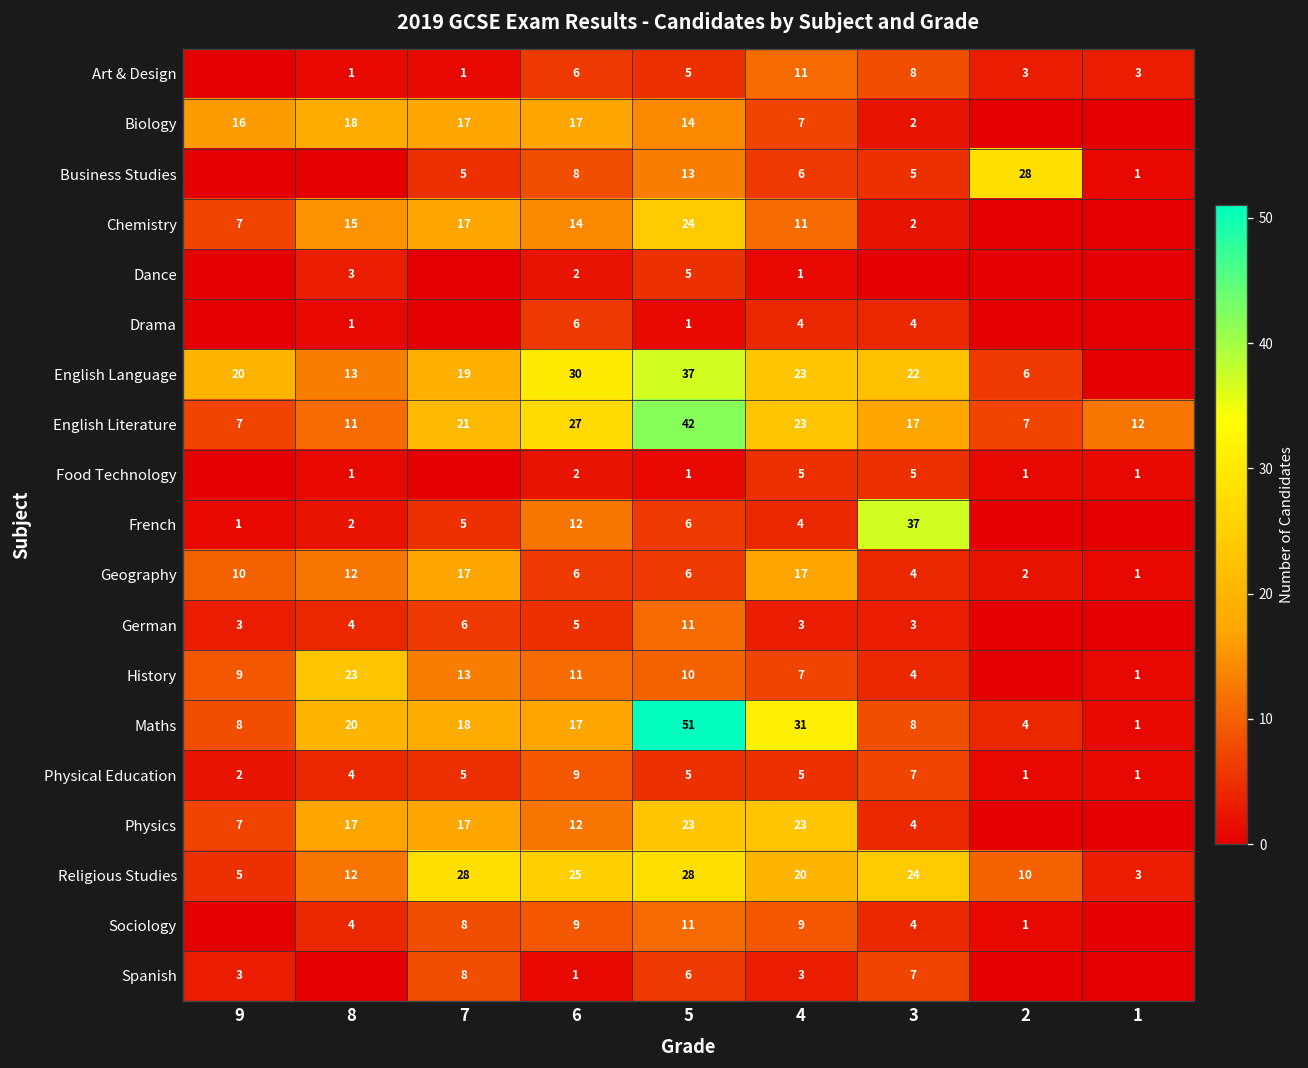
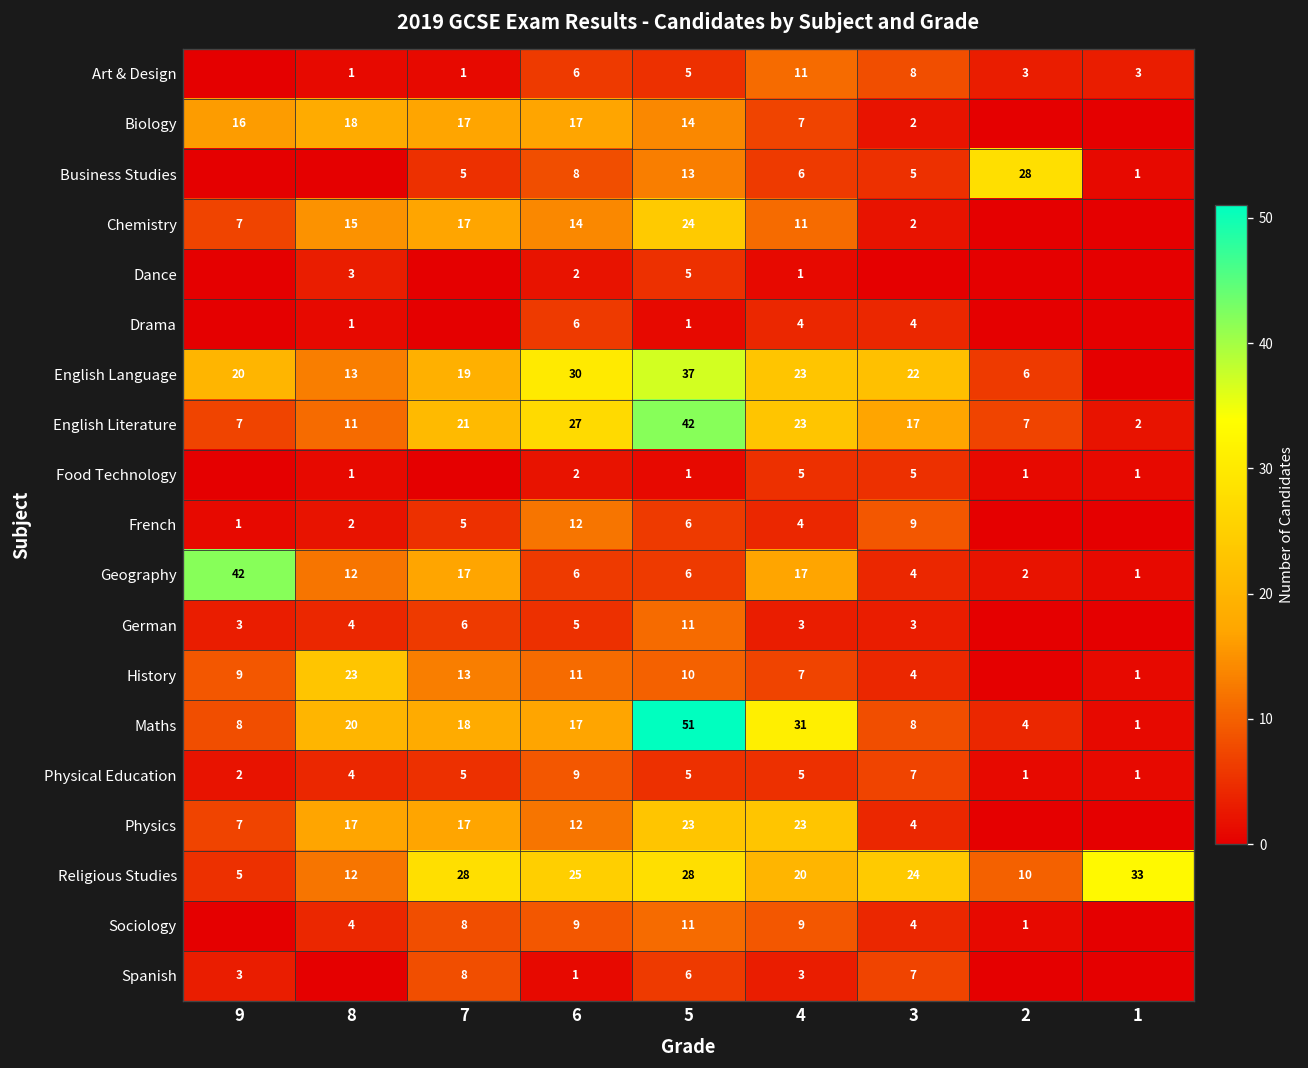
English Literature, 1: 12 -> 2
French, 3: 37 -> 9
Geography, 9: 10 -> 42
Religious Studies, 1: 3 -> 33
